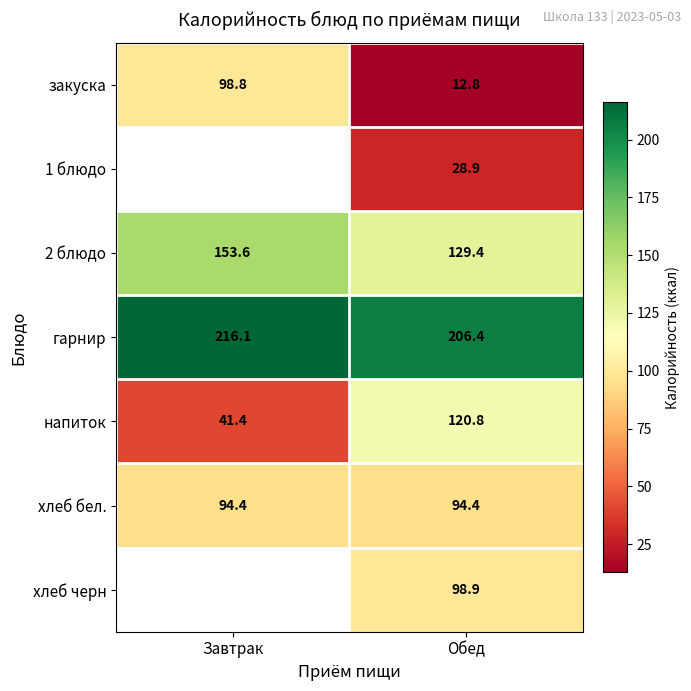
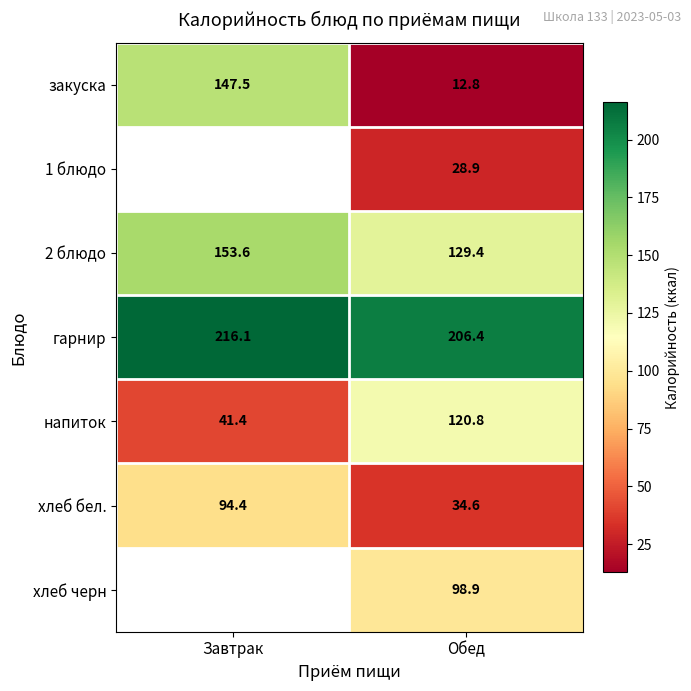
закуска, Завтрак: 98.8 -> 147.5
хлеб бел., Обед: 94.4 -> 34.6
